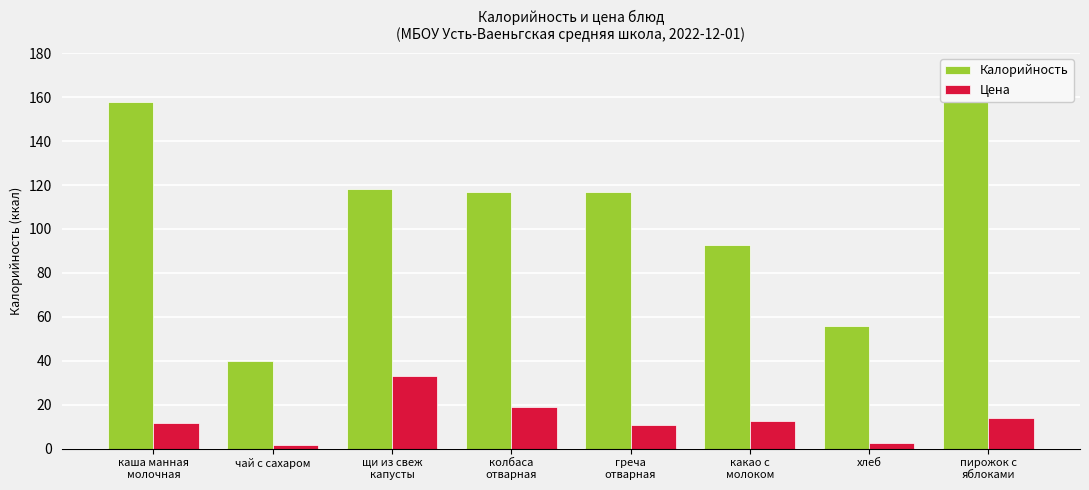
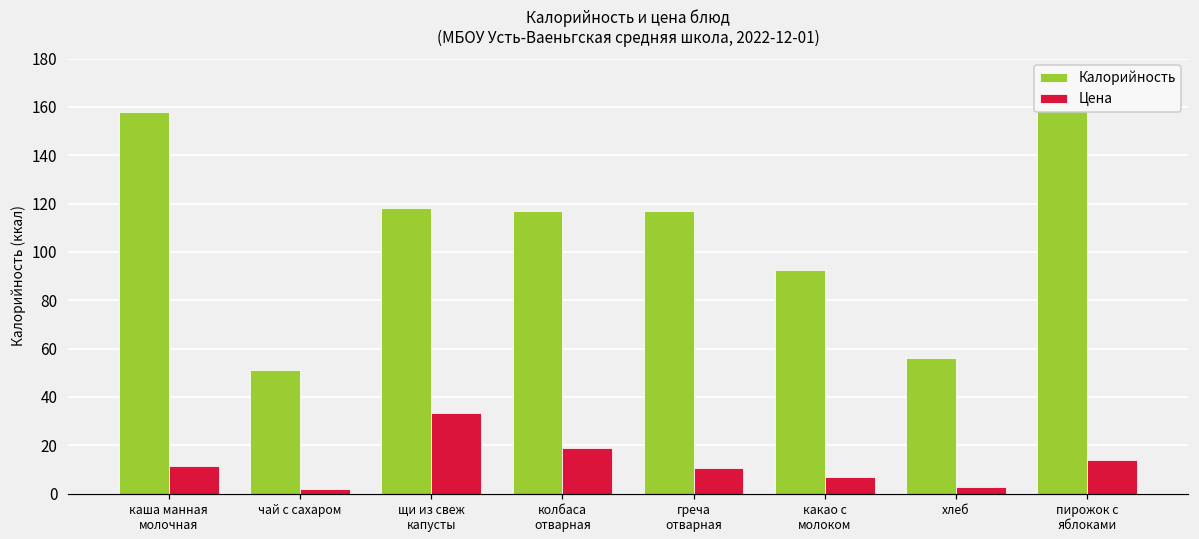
Калорийность, чай с сахаром: 40 -> 51
Цена, какао с молоком: 12 -> 7
